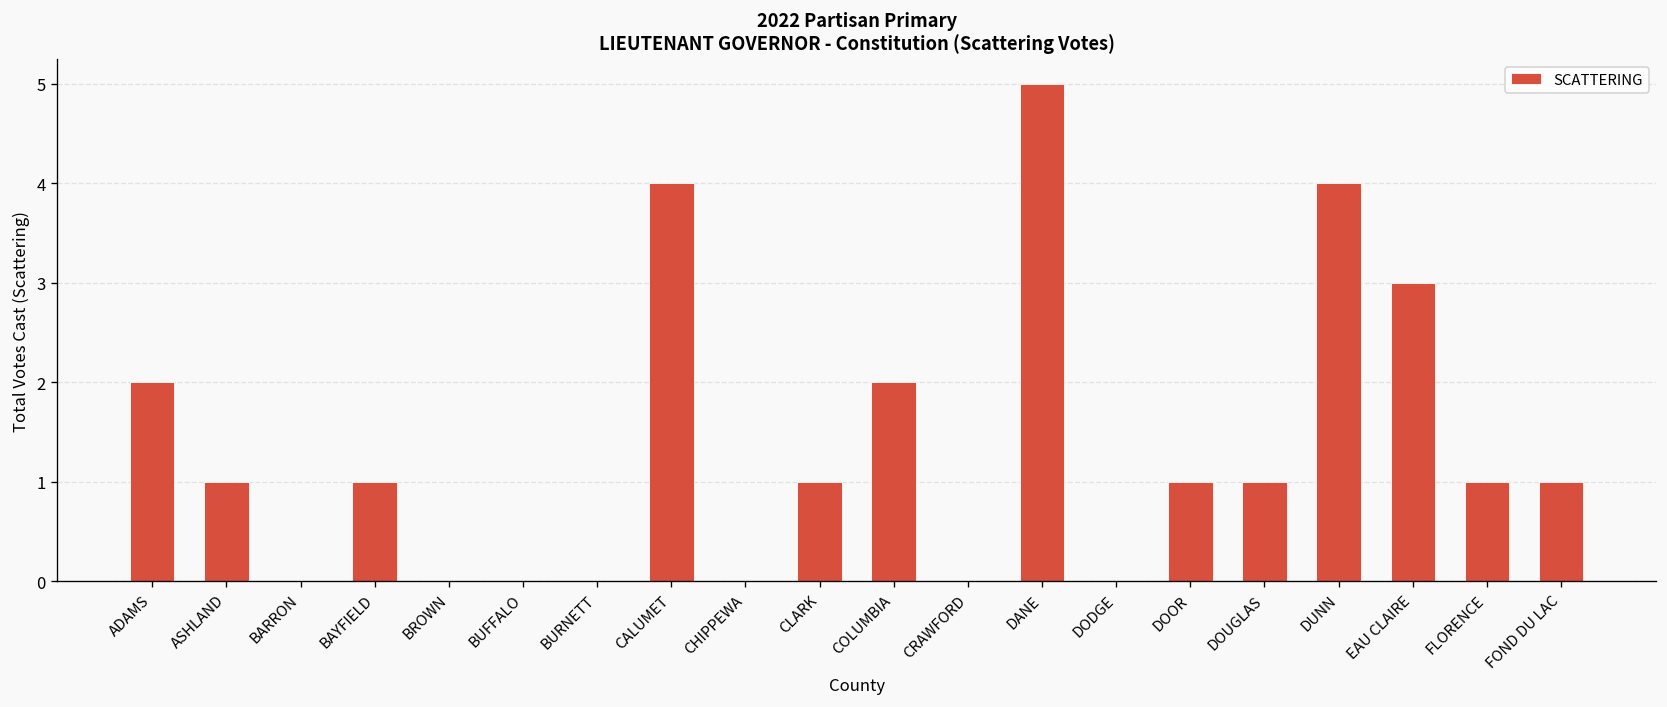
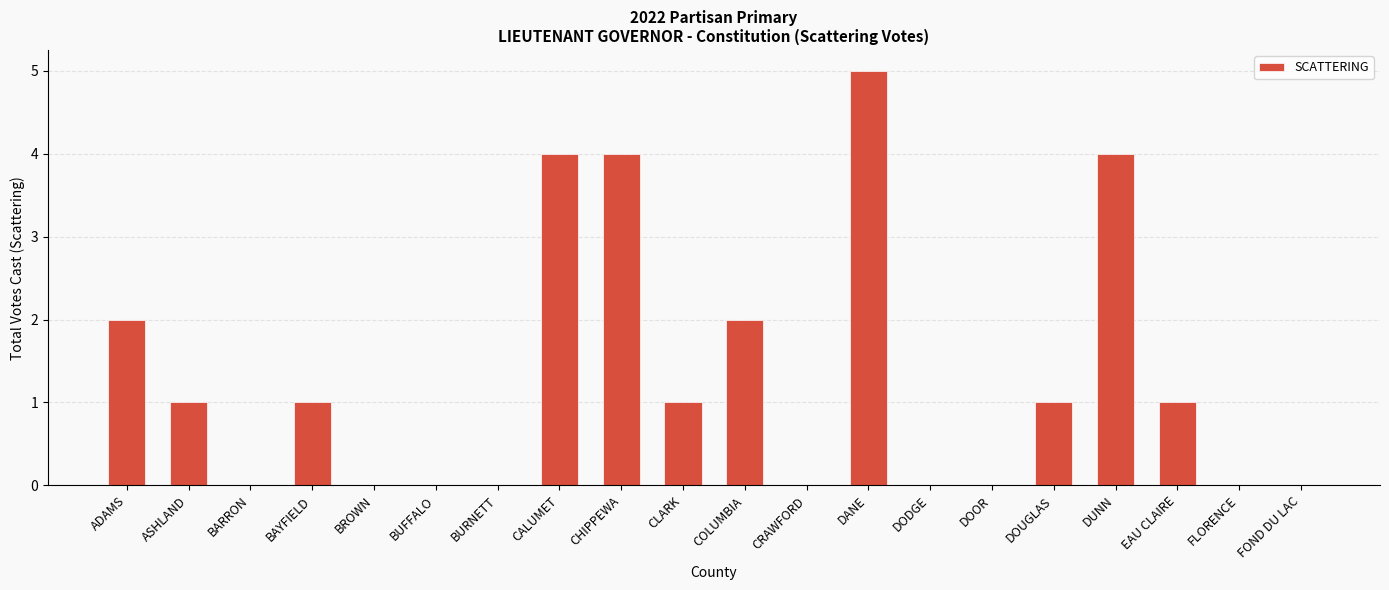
CHIPPEWA: 0 -> 4
DOOR: 1 -> 0
EAU CLAIRE: 3 -> 1
FLORENCE: 1 -> 0
FOND DU LAC: 1 -> 0
